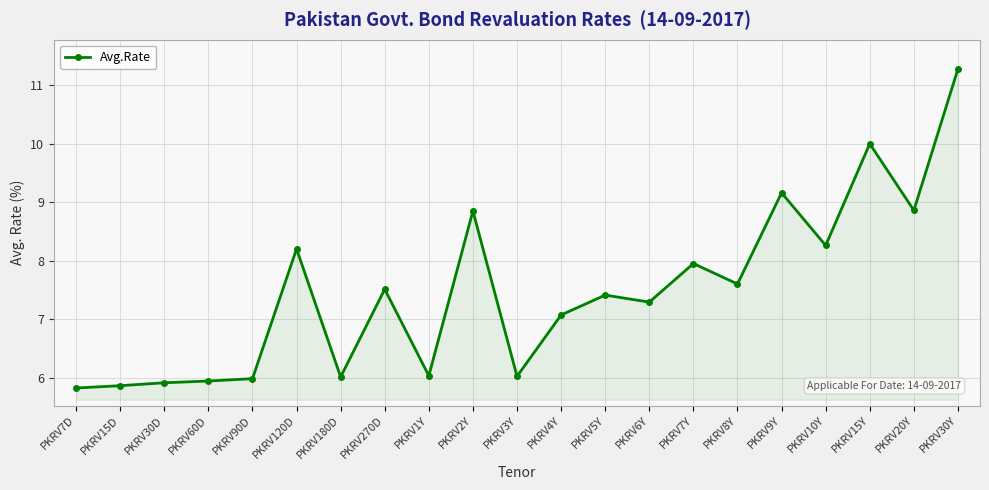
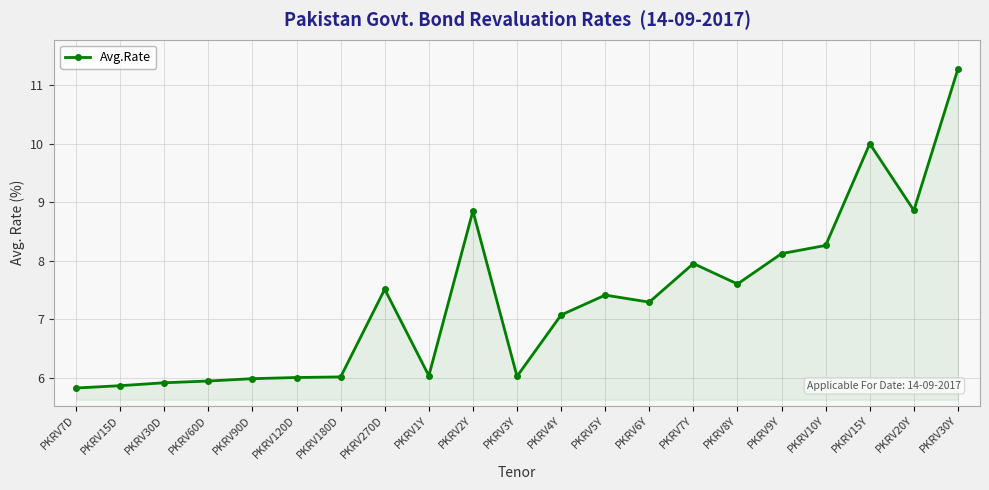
PKRV120D: 8.2 -> 6.0
PKRV9Y: 9.2 -> 8.1
